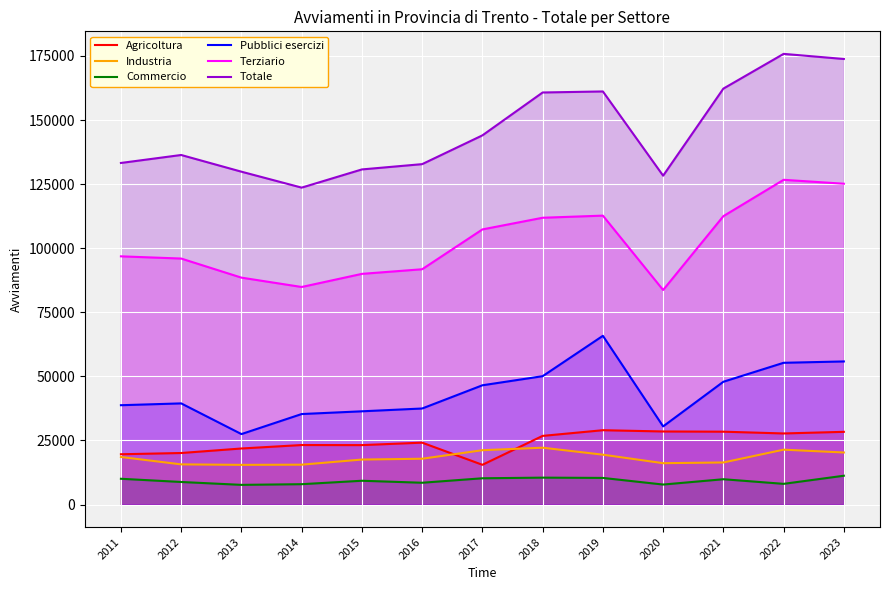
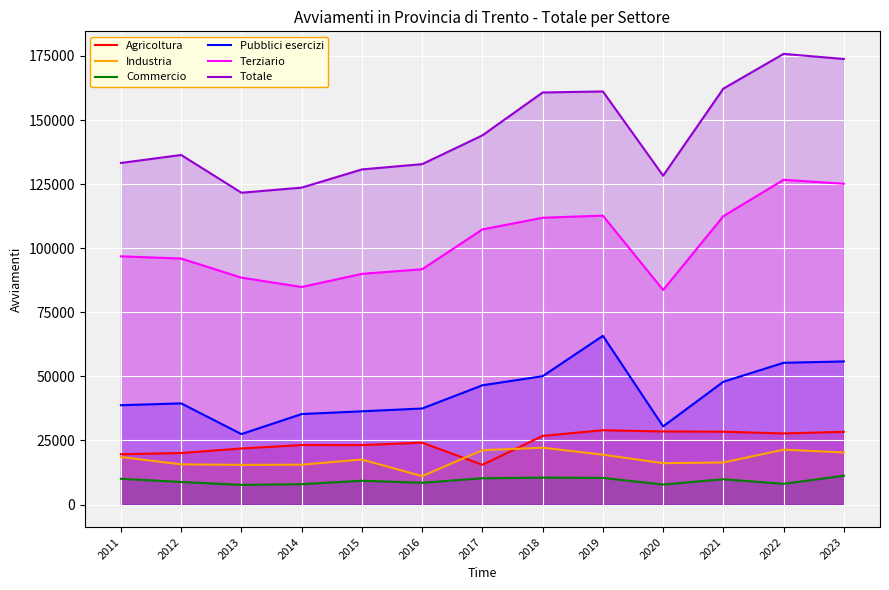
Totale, 2013: 130000 -> 122000
Industria, 2016: 18000 -> 11000
